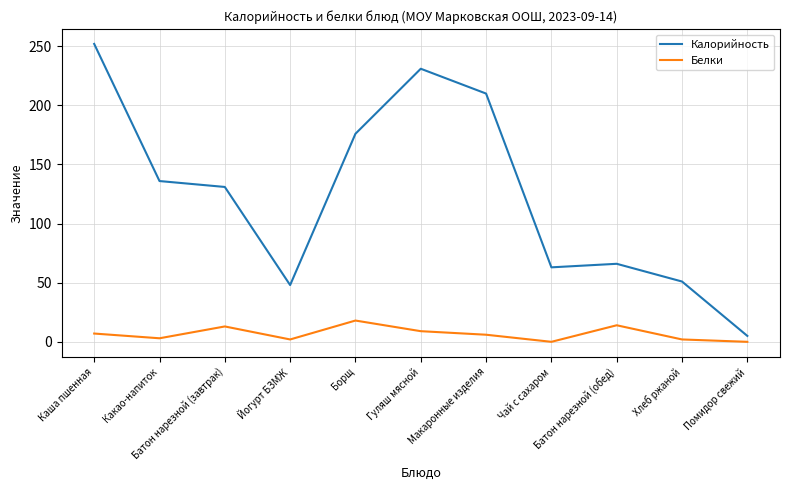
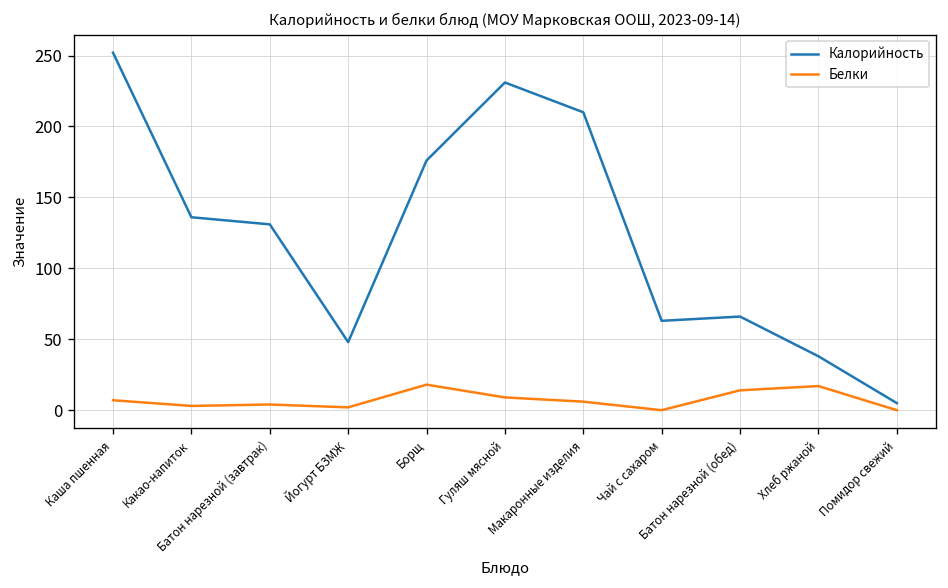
Белки, Батон нарезной (завтрак): 13 -> 4
Калорийность, Хлеб ржаной: 51 -> 38
Белки, Хлеб ржаной: 2 -> 17
